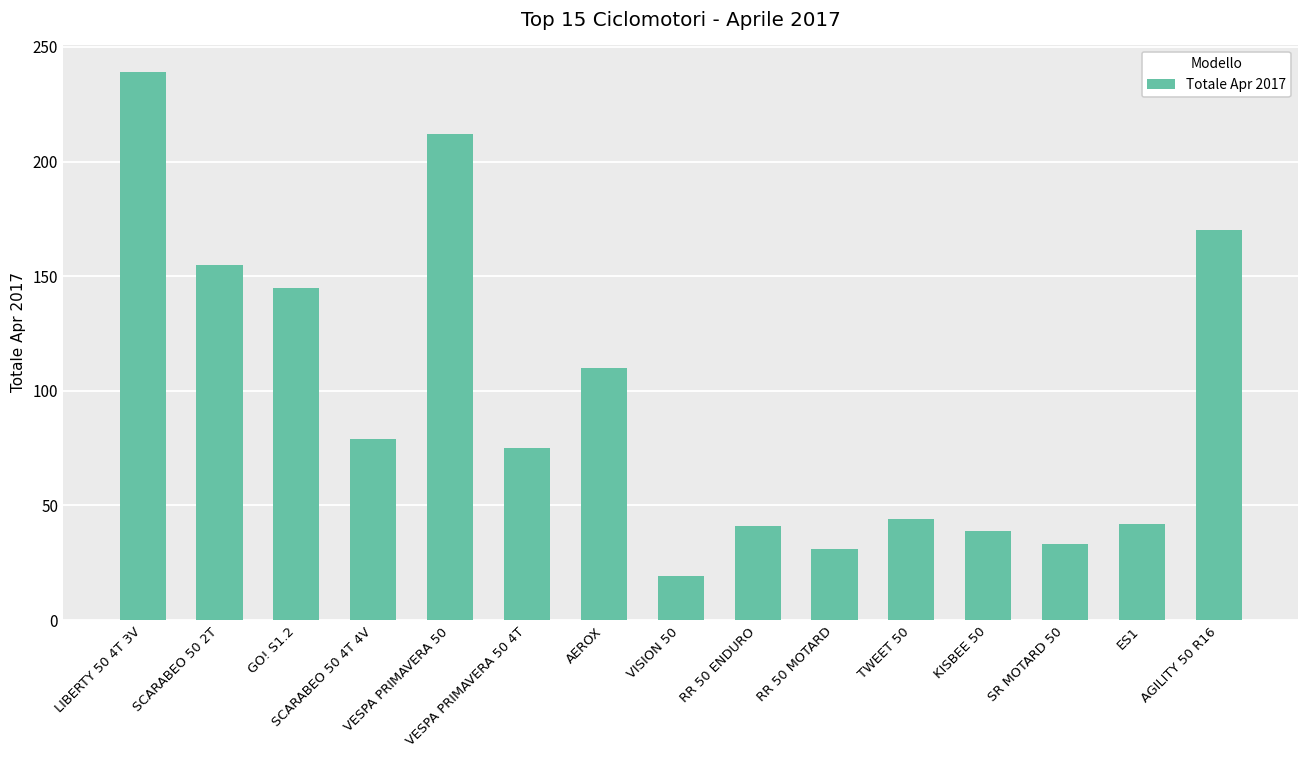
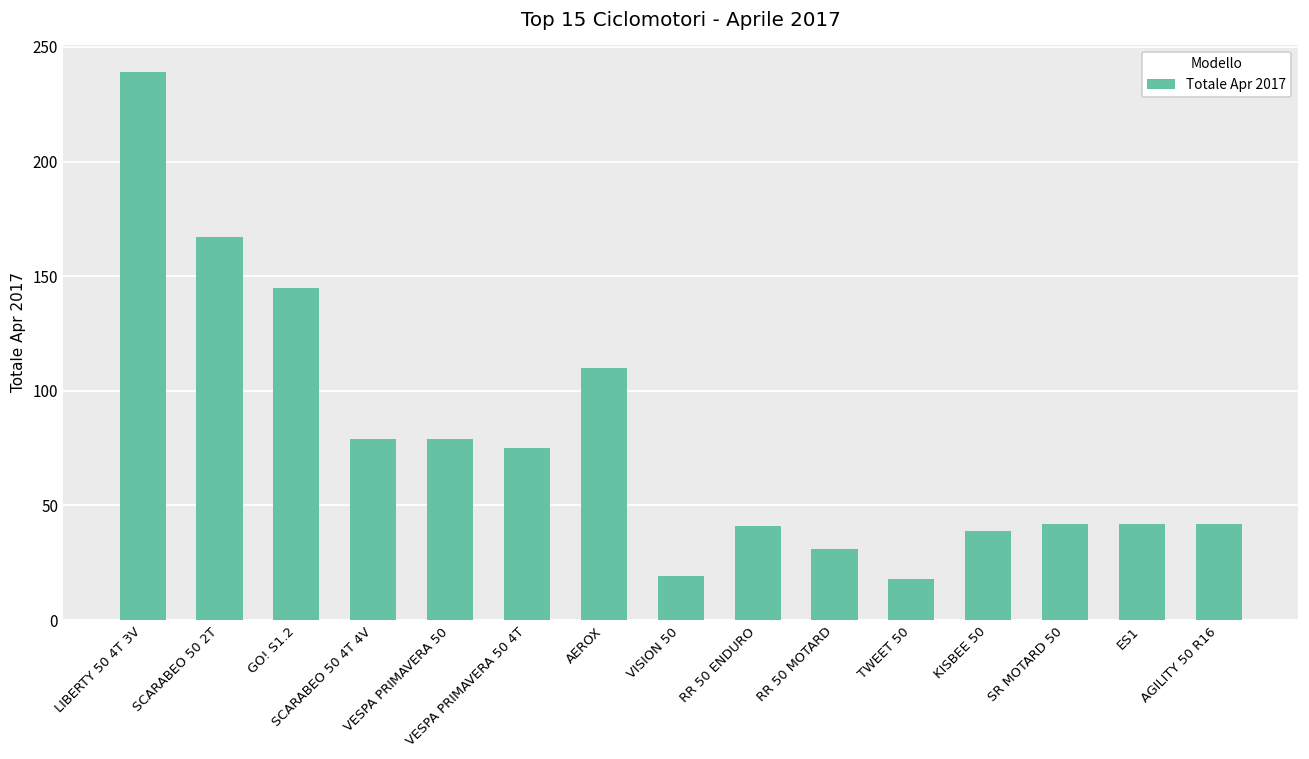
SCARABEO 50 2T: 155 -> 167
VESPA PRIMAVERA 50: 212 -> 79
TWEET 50: 44 -> 18
SR MOTARD 50: 33 -> 42
AGILITY 50 R16: 170 -> 42
